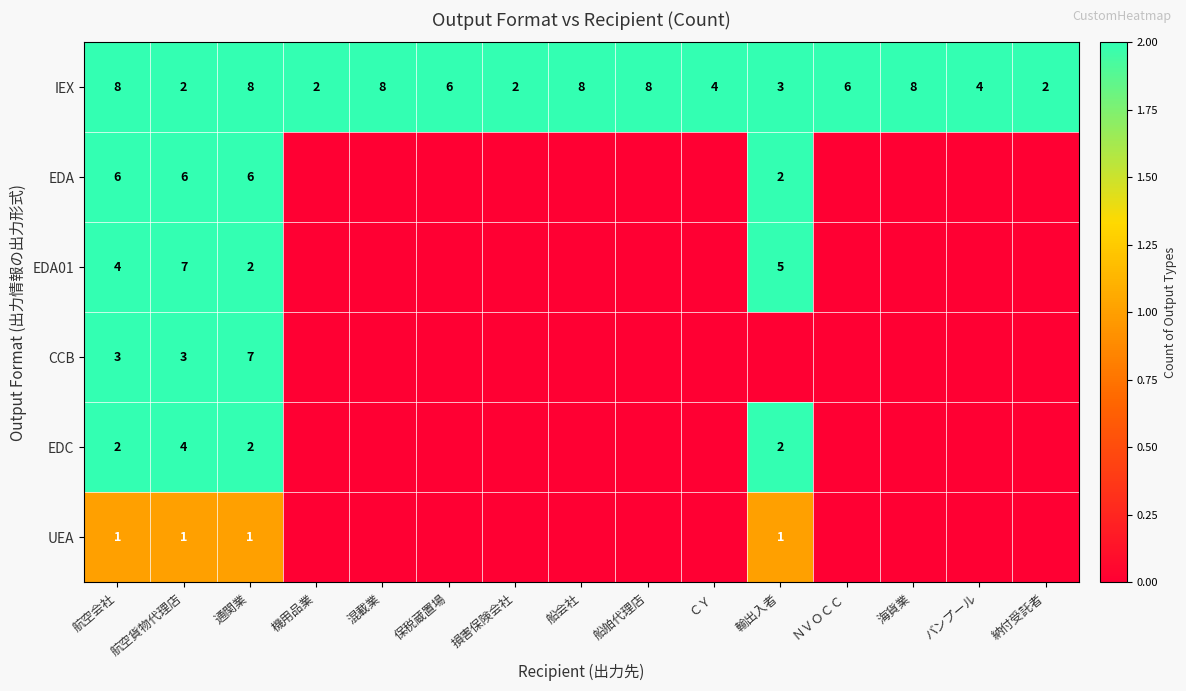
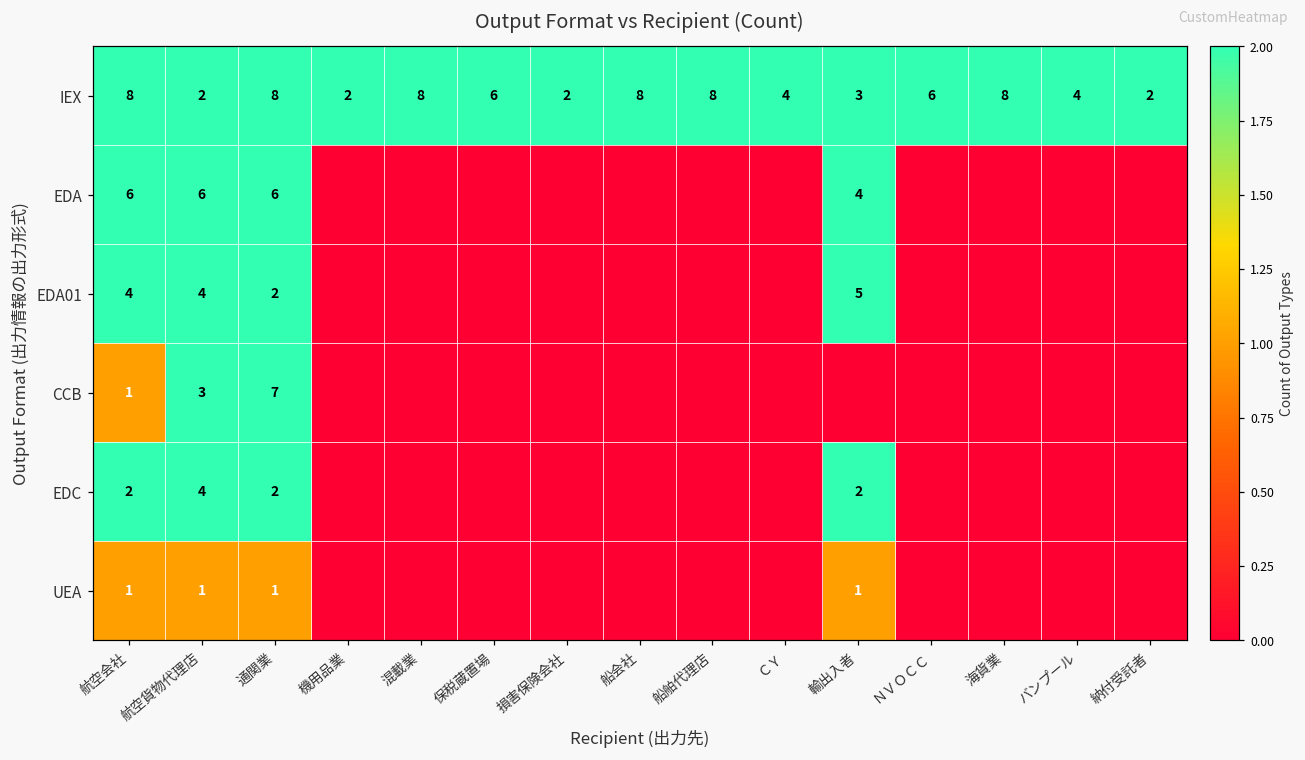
EDA, 輸出入者: 2 -> 4
EDA01, 航空貨物代理店: 7 -> 4
CCB, 航空会社: 3 -> 1
